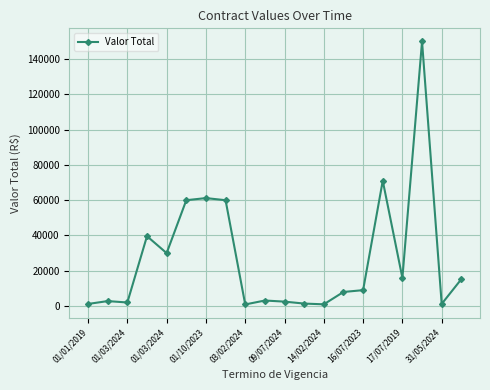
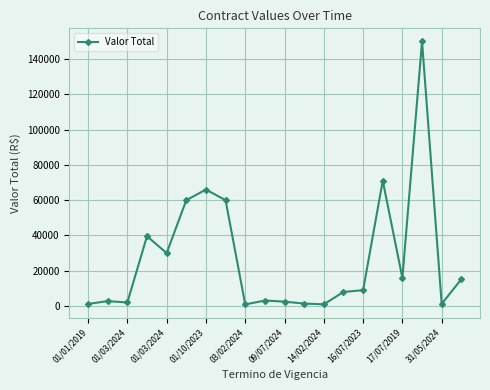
01/10/2023: 61000 -> 66000
